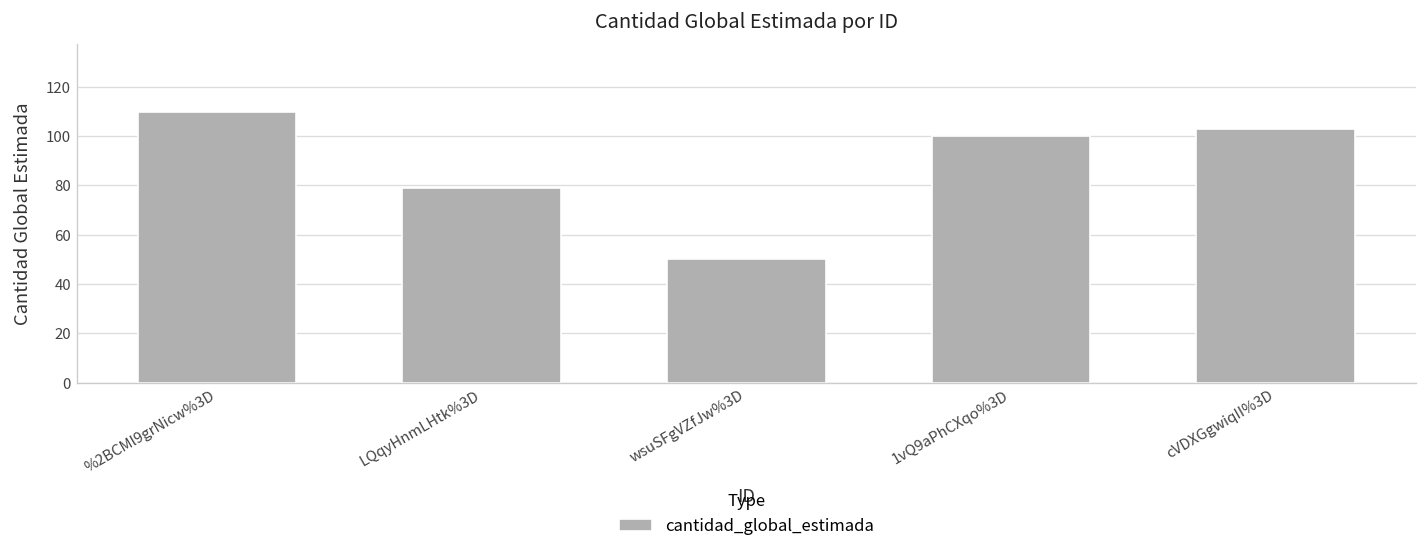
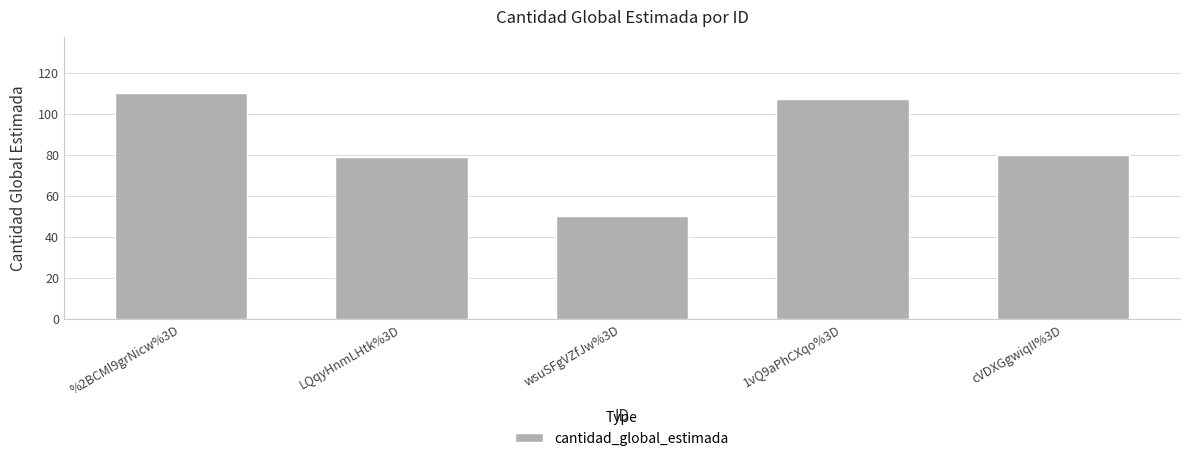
1vQ9aPhCXqo%3D: 100 -> 107
cVDXGgwiqII%3D: 103 -> 80
